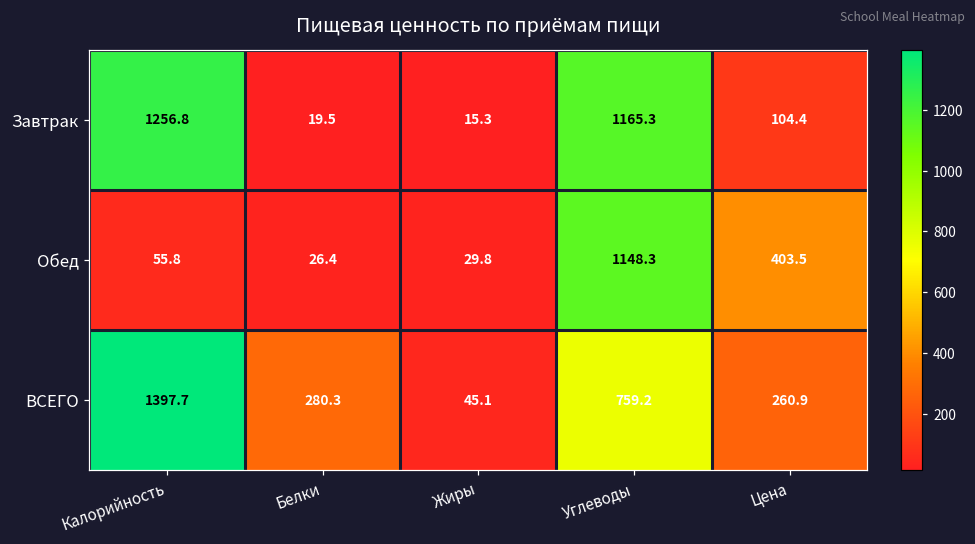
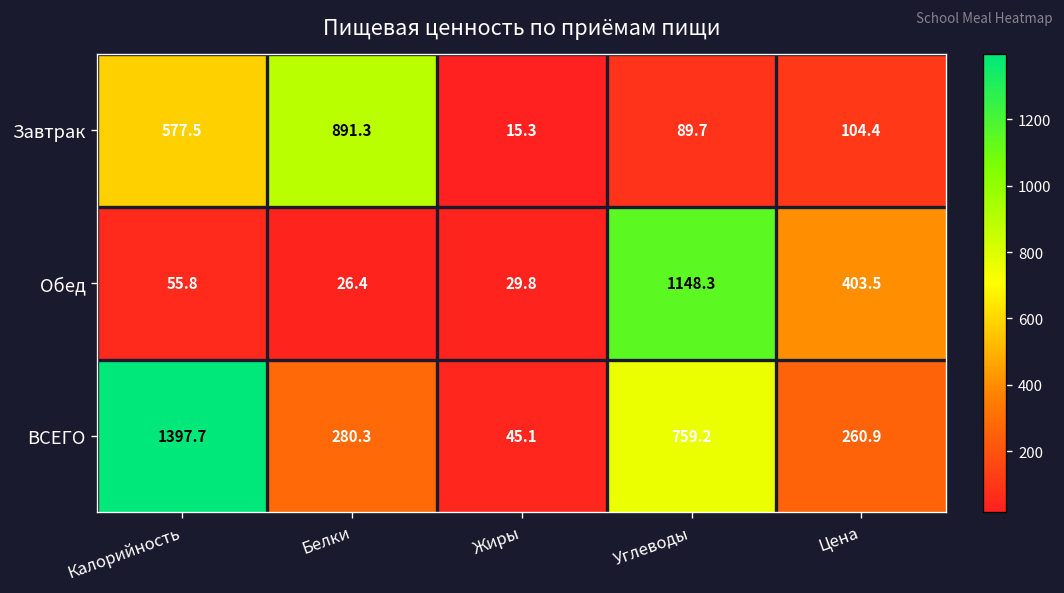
Завтрак, Калорийность: 1256.8 -> 577.5
Завтрак, Белки: 19.5 -> 891.3
Завтрак, Углеводы: 1165.3 -> 89.7
